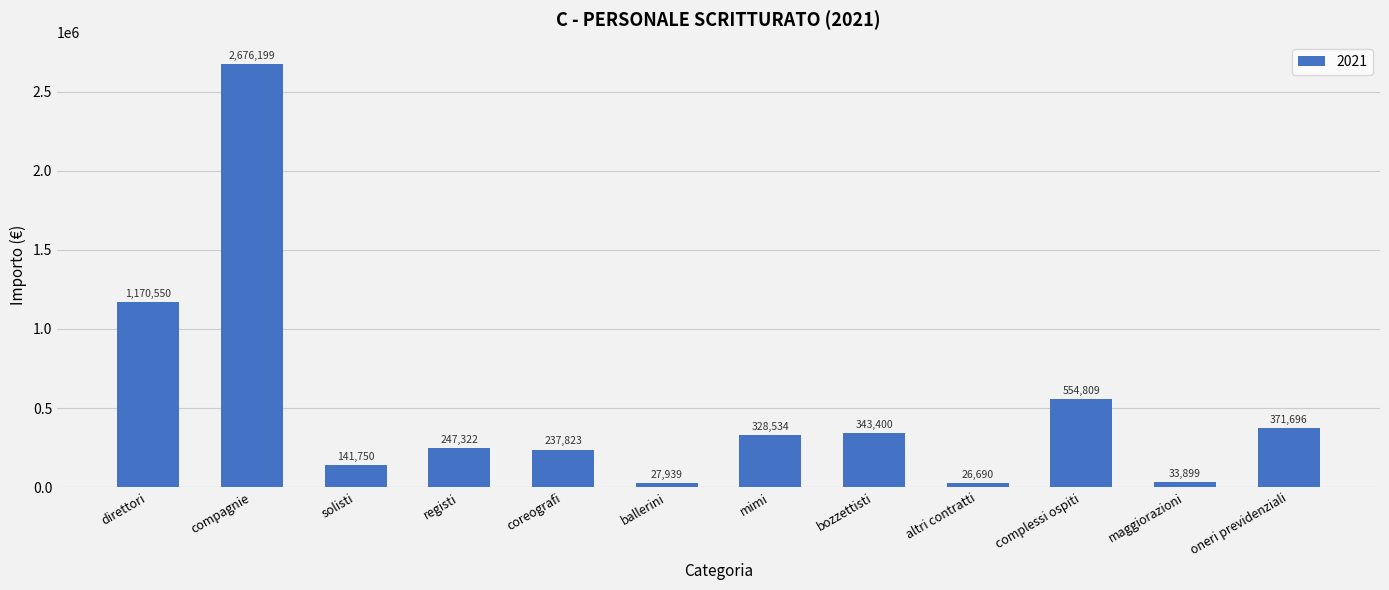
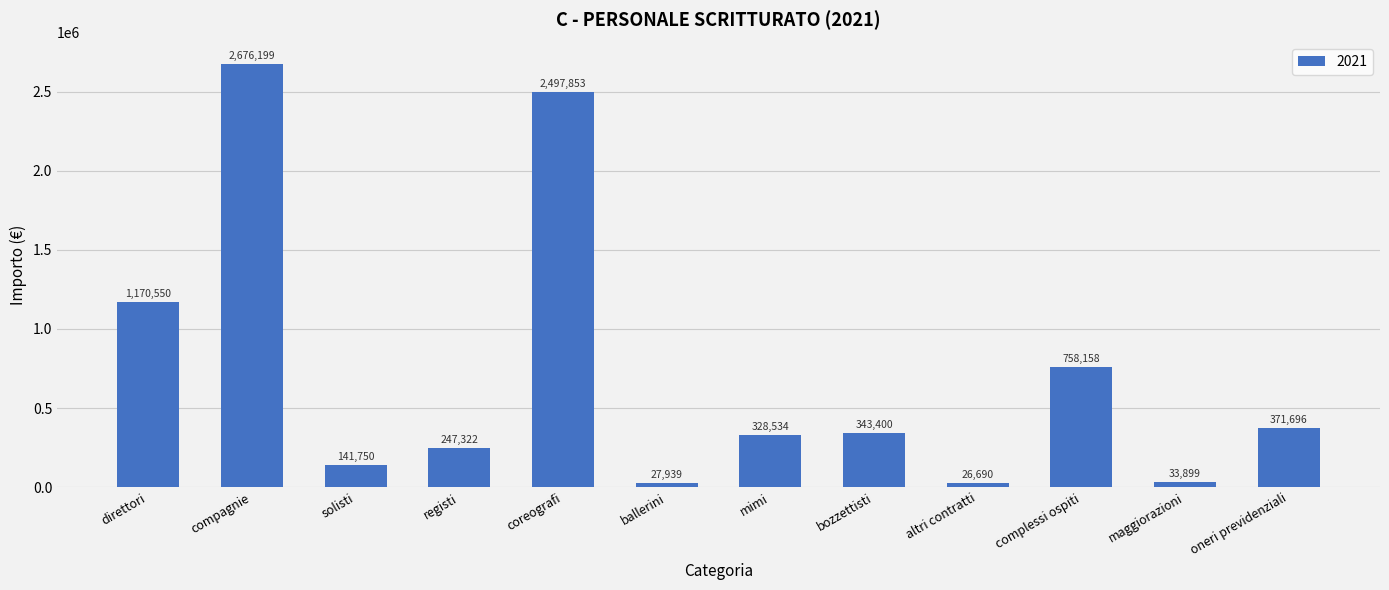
coreografi: 237,823 -> 2,497,853
complessi ospiti: 554,809 -> 758,158
